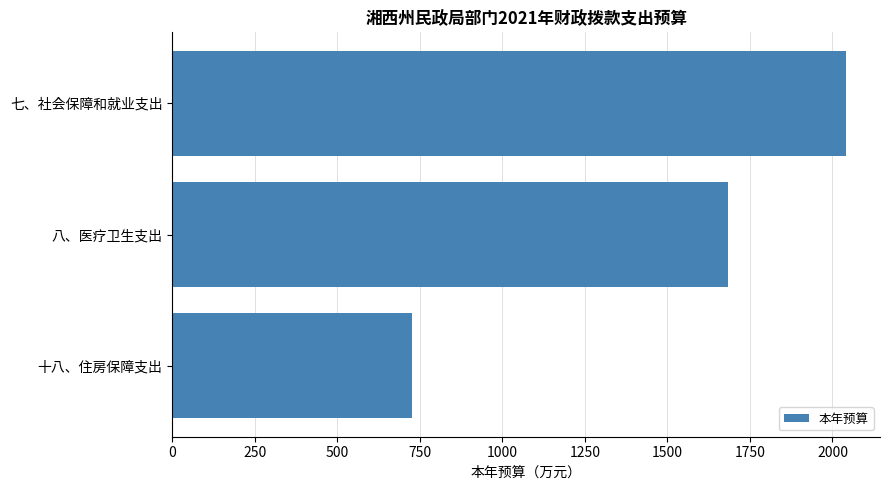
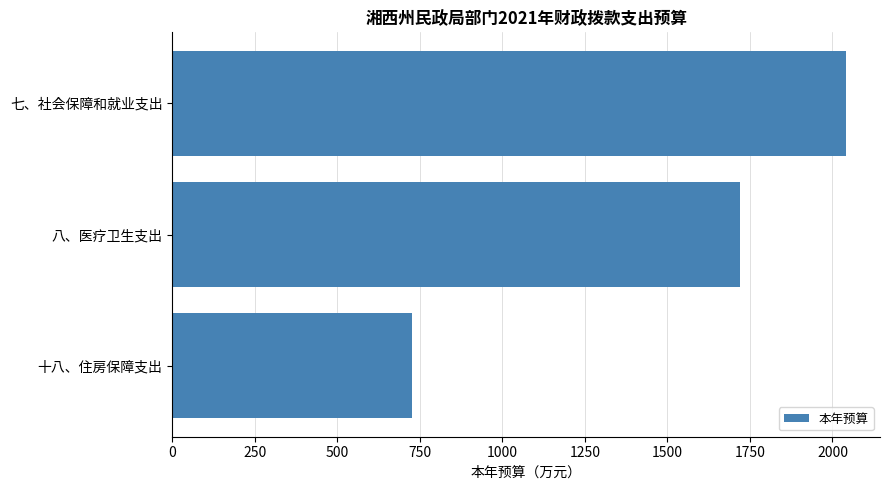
八、医疗卫生支出: 1680 -> 1720
